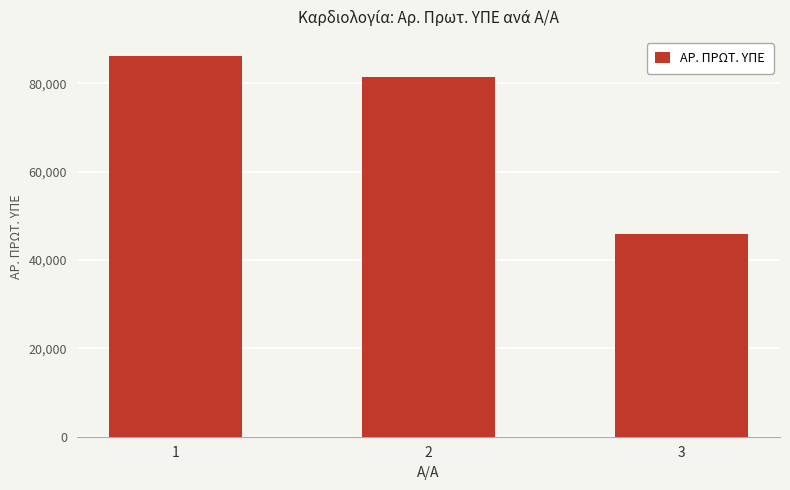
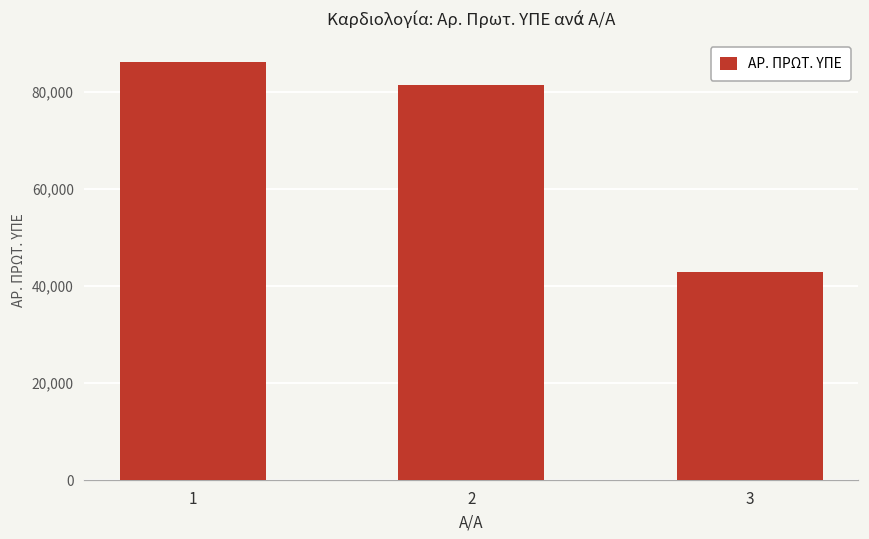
3: 46,000 -> 43,000
